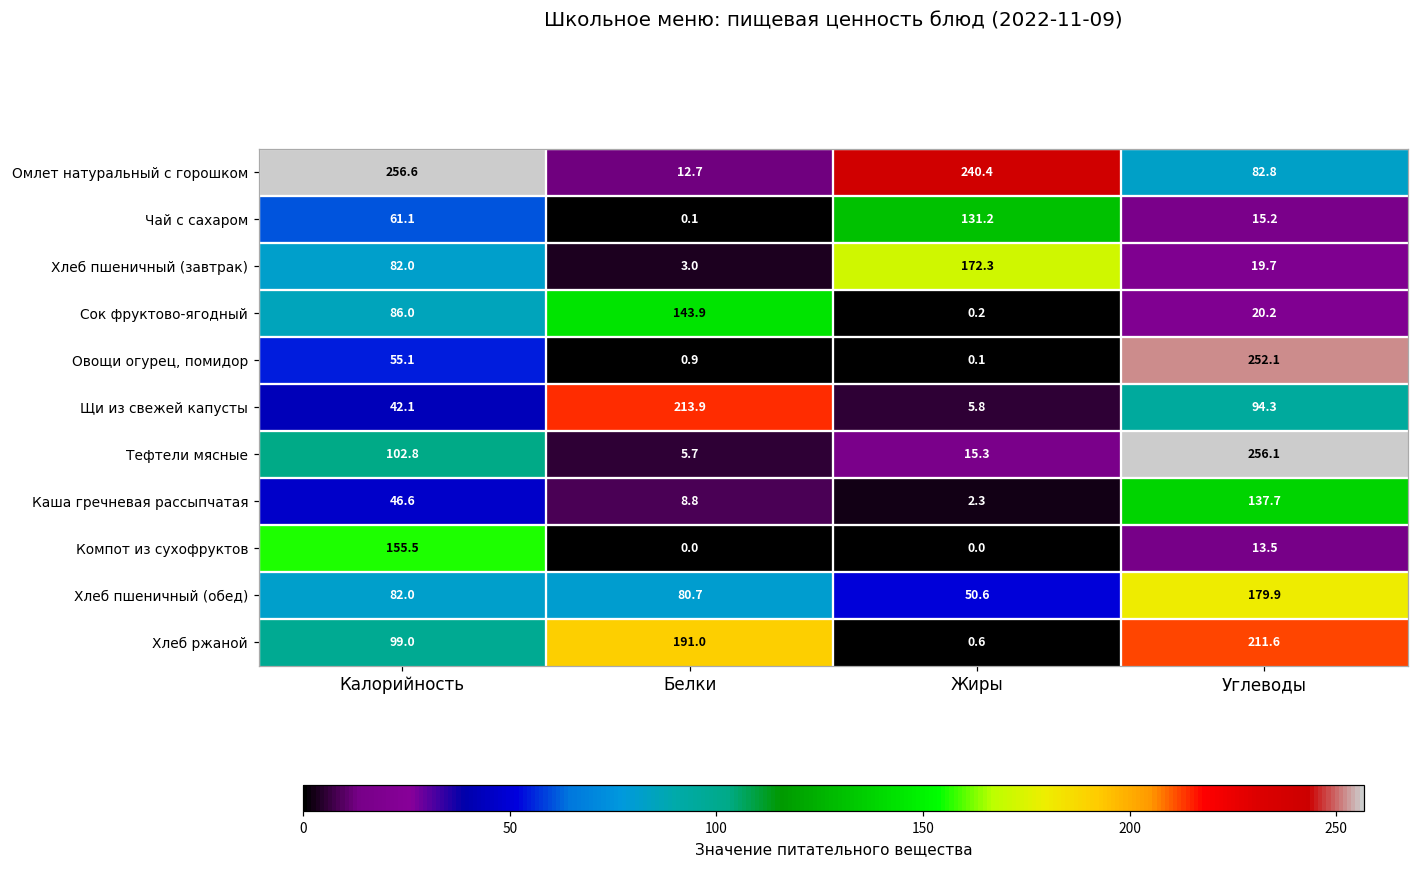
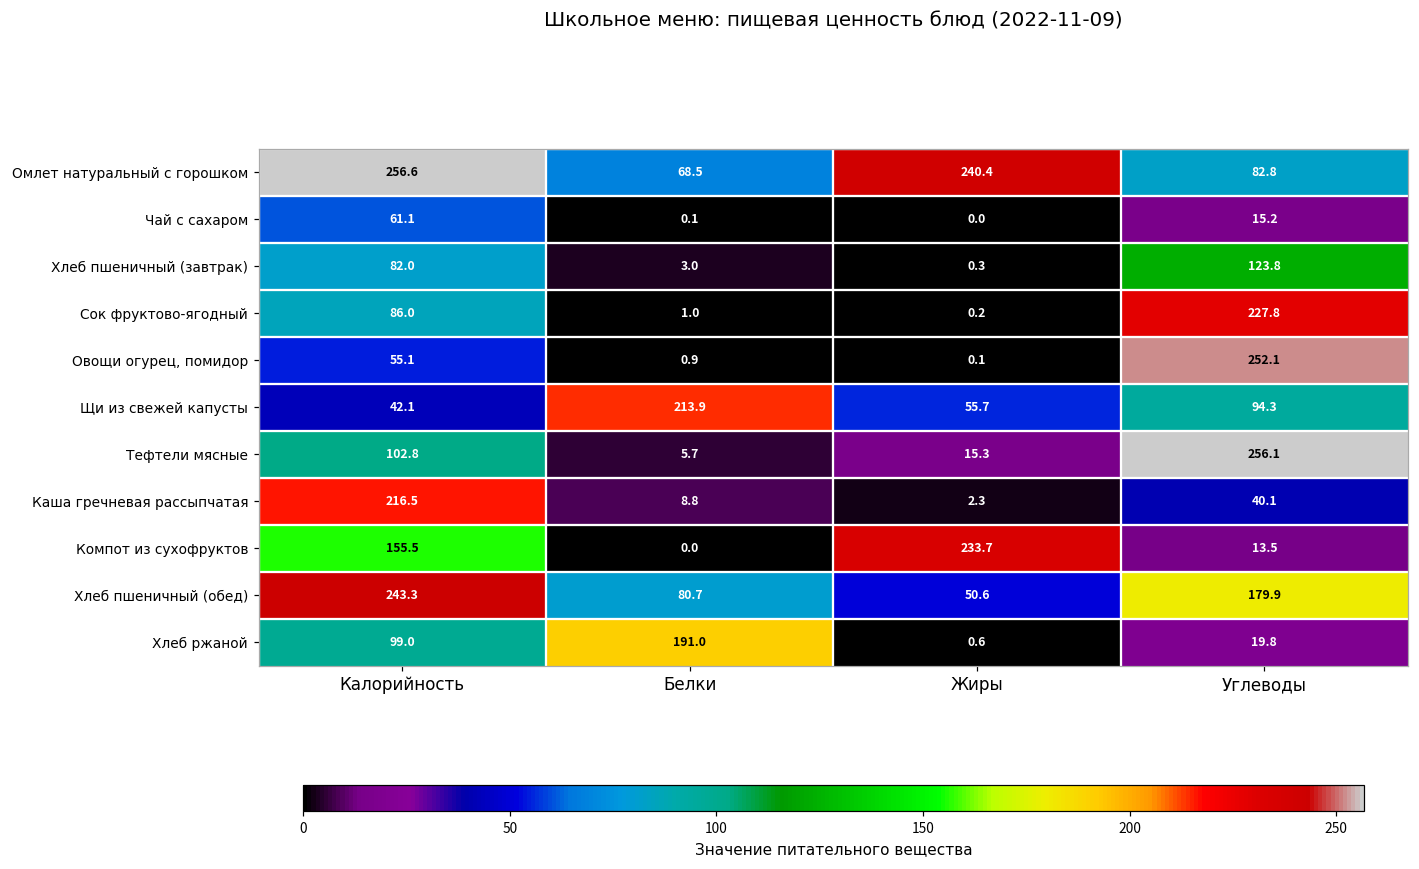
Омлет натуральный с горошком, Белки: 12.7 -> 68.5
Чай с сахаром, Жиры: 131.2 -> 0.0
Хлеб пшеничный (завтрак), Жиры: 172.3 -> 0.3
Хлеб пшеничный (завтрак), Углеводы: 19.7 -> 123.8
Сок фруктово-ягодный, Белки: 143.9 -> 1.0
Сок фруктово-ягодный, Углеводы: 20.2 -> 227.8
Щи из свежей капусты, Жиры: 5.8 -> 55.7
Каша гречневая рассыпчатая, Калорийность: 46.6 -> 216.5
Каша гречневая рассыпчатая, Углеводы: 137.7 -> 40.1
Компот из сухофруктов, Жиры: 0.0 -> 233.7
Хлеб пшеничный (обед), Калорийность: 82.0 -> 243.3
Хлеб ржаной, Углеводы: 211.6 -> 19.8
